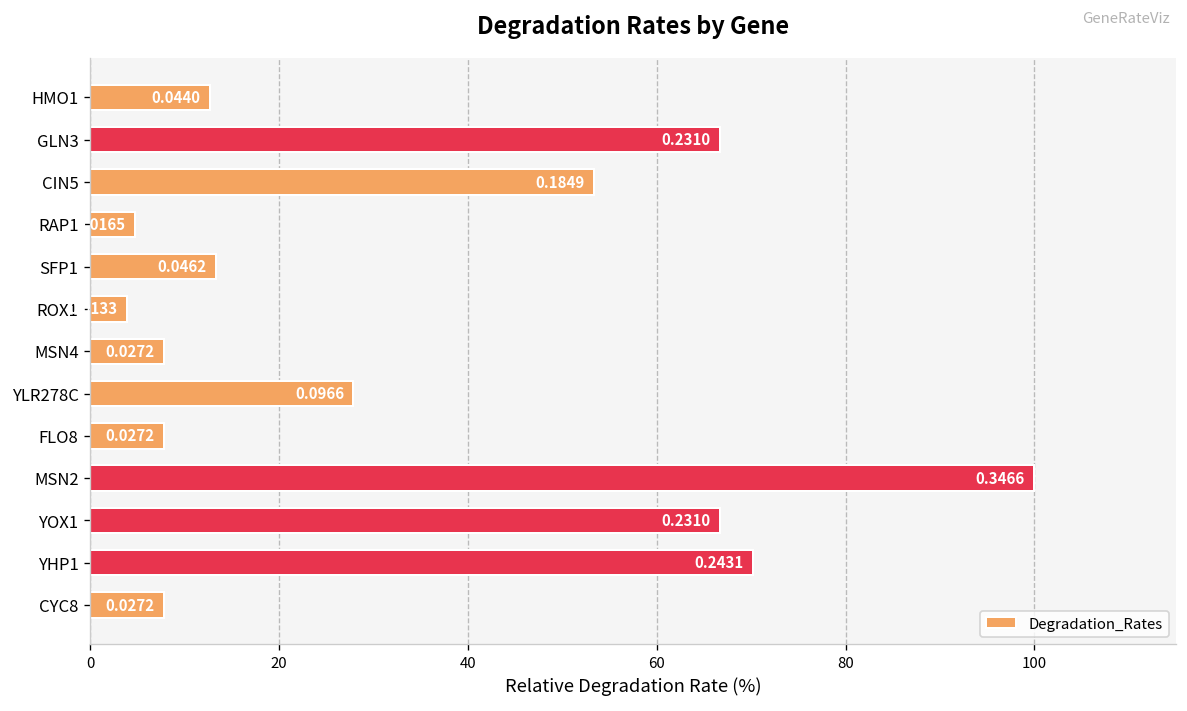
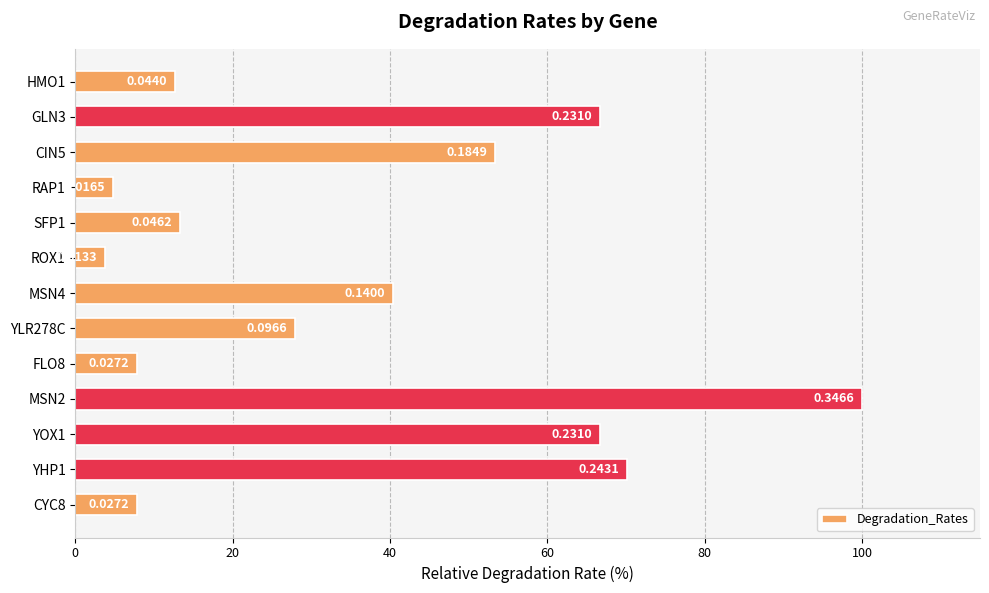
MSN4: 0.0272 -> 0.1400
